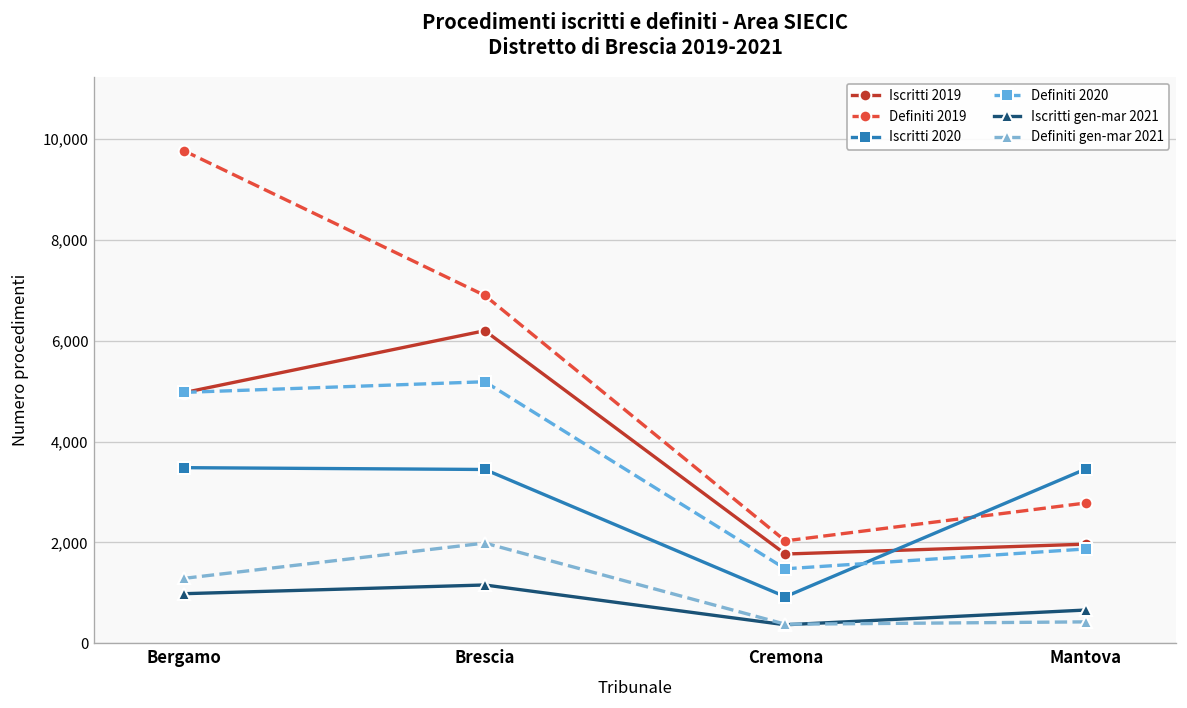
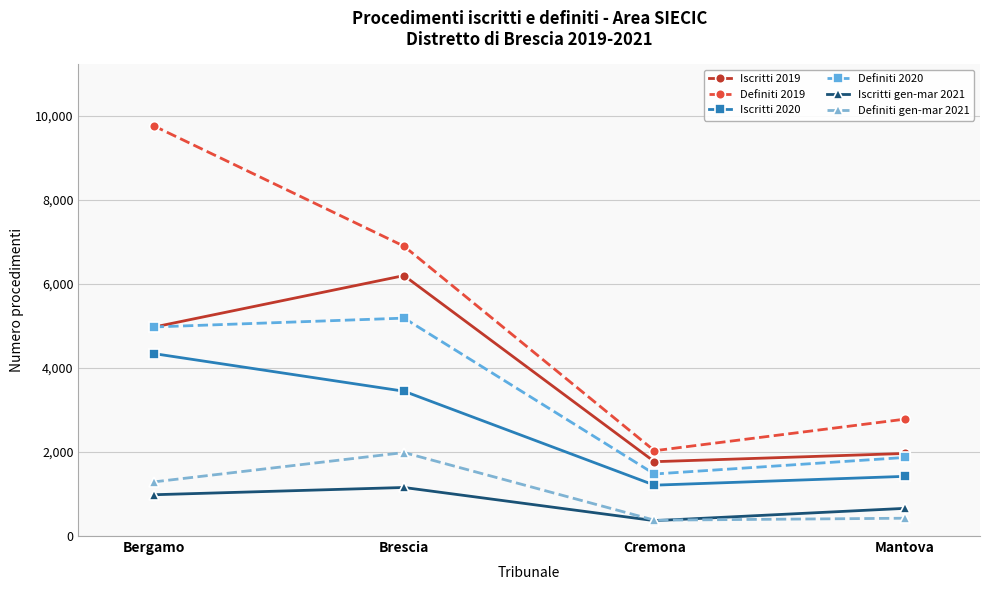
Iscritti 2020, Bergamo: 3,500 -> 4,300
Iscritti 2020, Cremona: 900 -> 1,200
Iscritti 2020, Mantova: 3,500 -> 1,400
